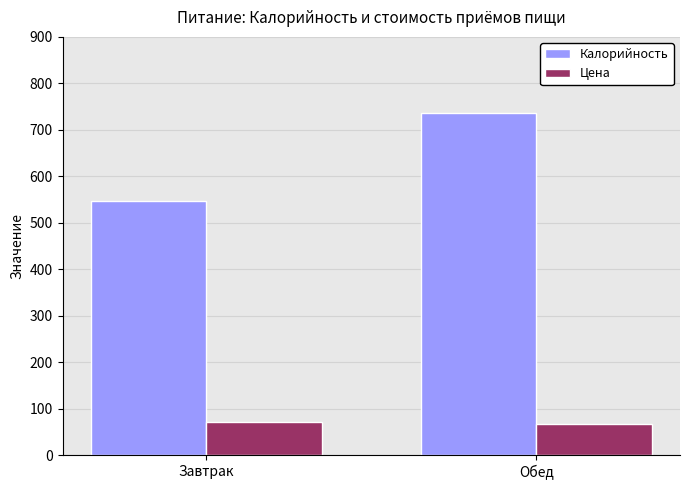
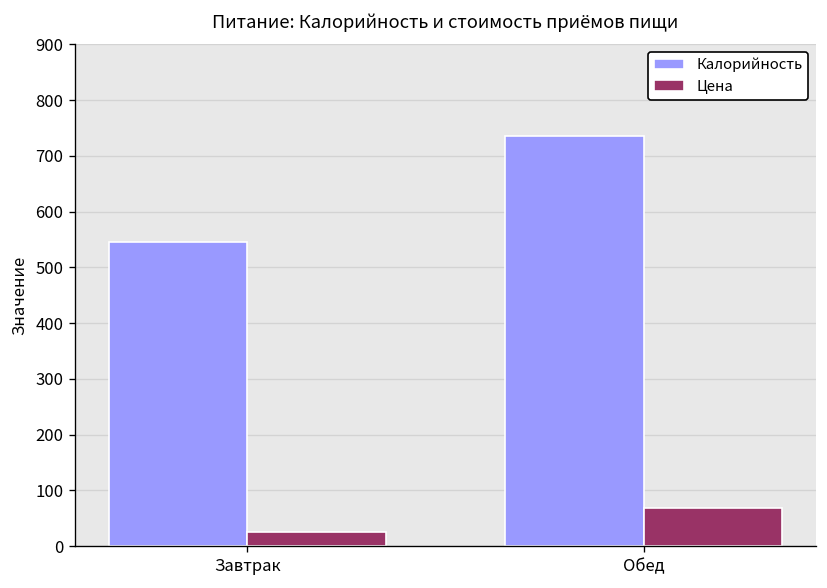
Цена, Завтрак: 70 -> 30
